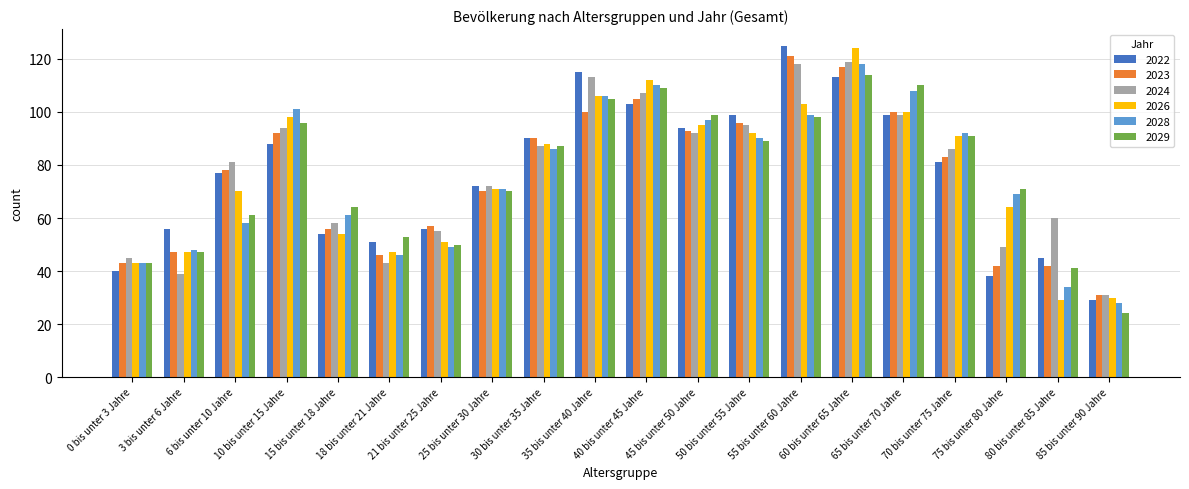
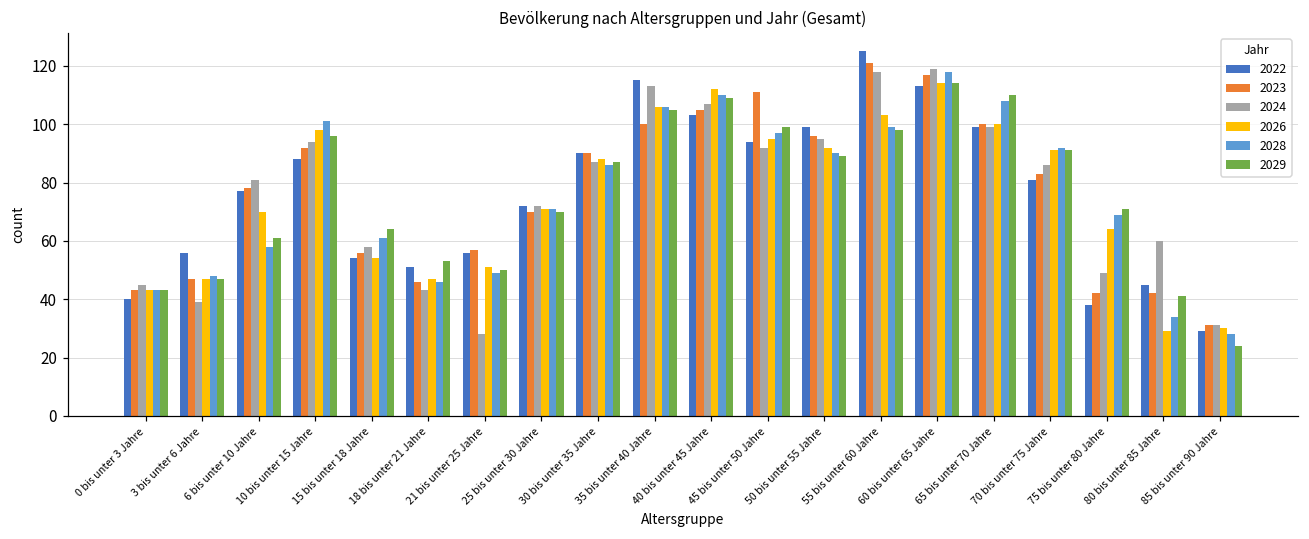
2024, 21 bis unter 25 Jahre: 55 -> 28
2023, 45 bis unter 50 Jahre: 93 -> 111
2026, 60 bis unter 65 Jahre: 124 -> 114
